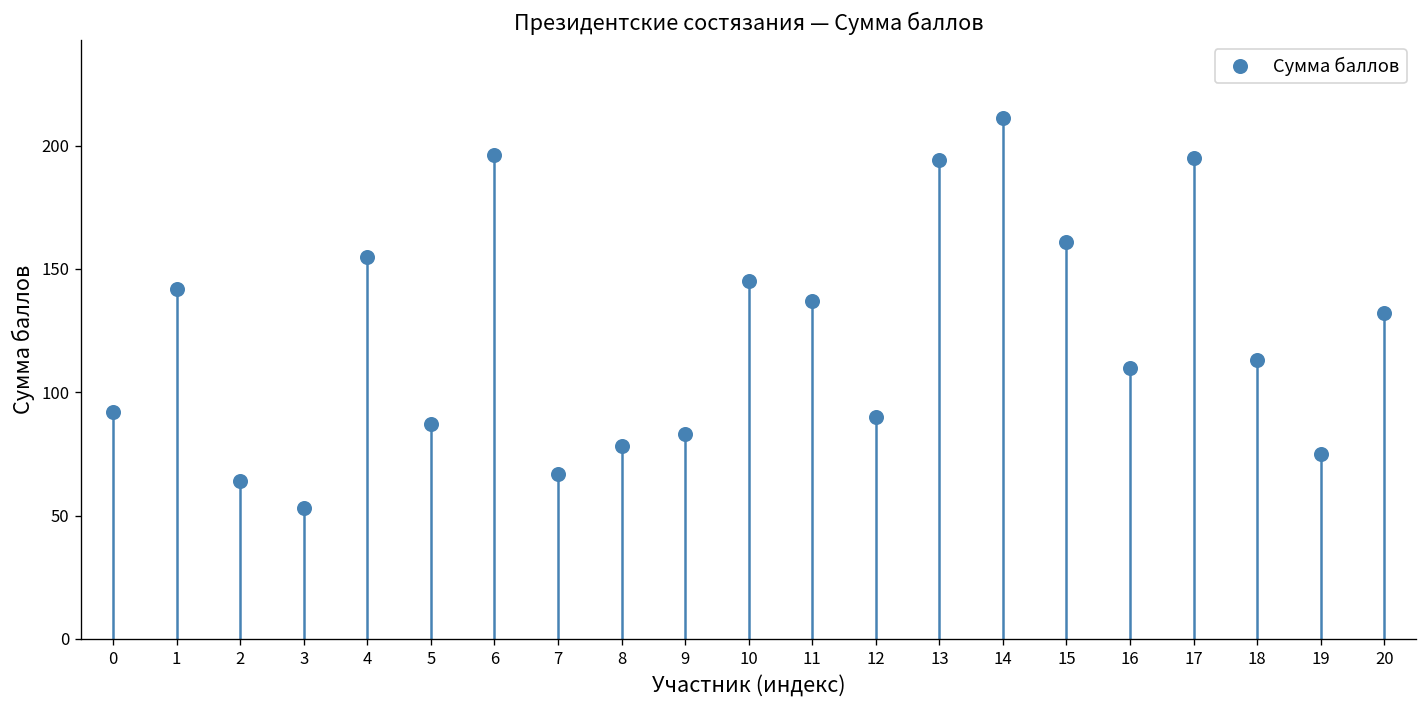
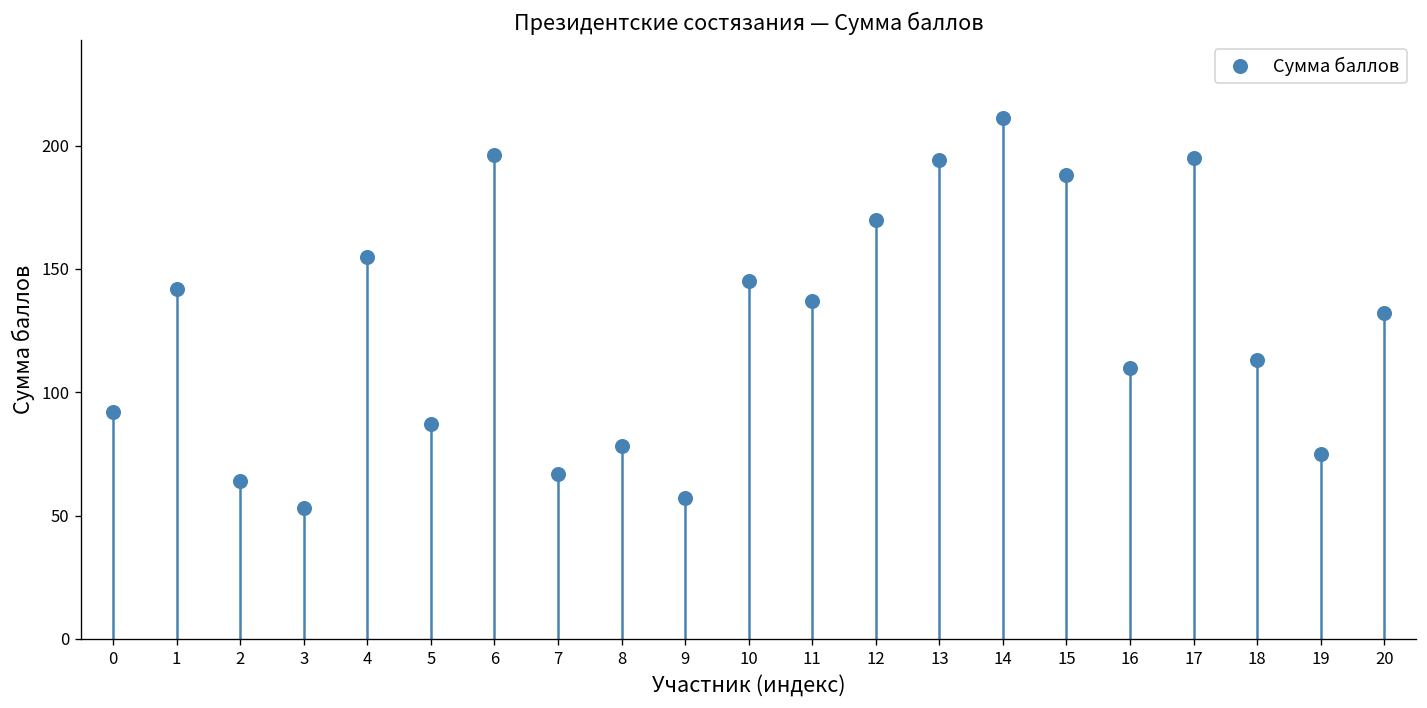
9: 83 -> 57
12: 90 -> 170
15: 161 -> 188
